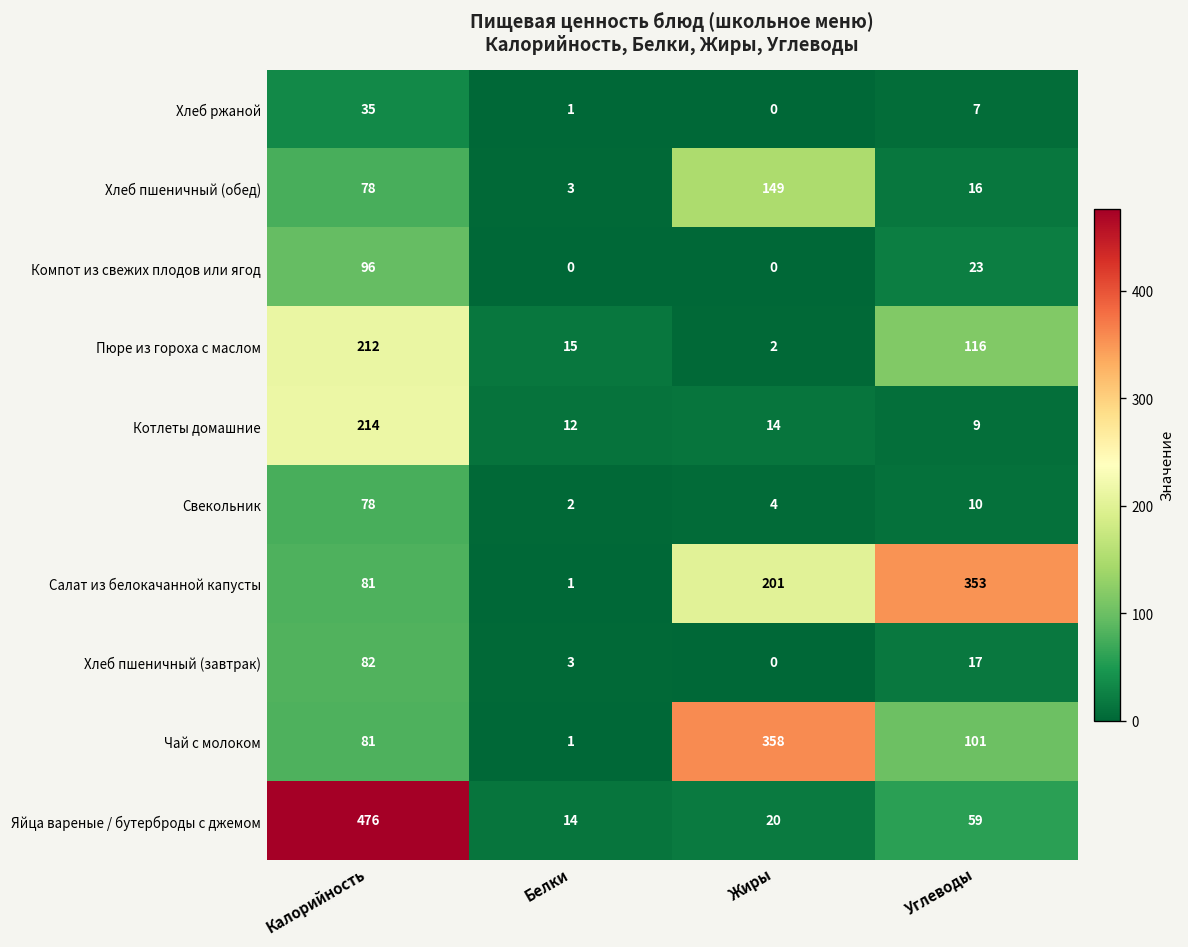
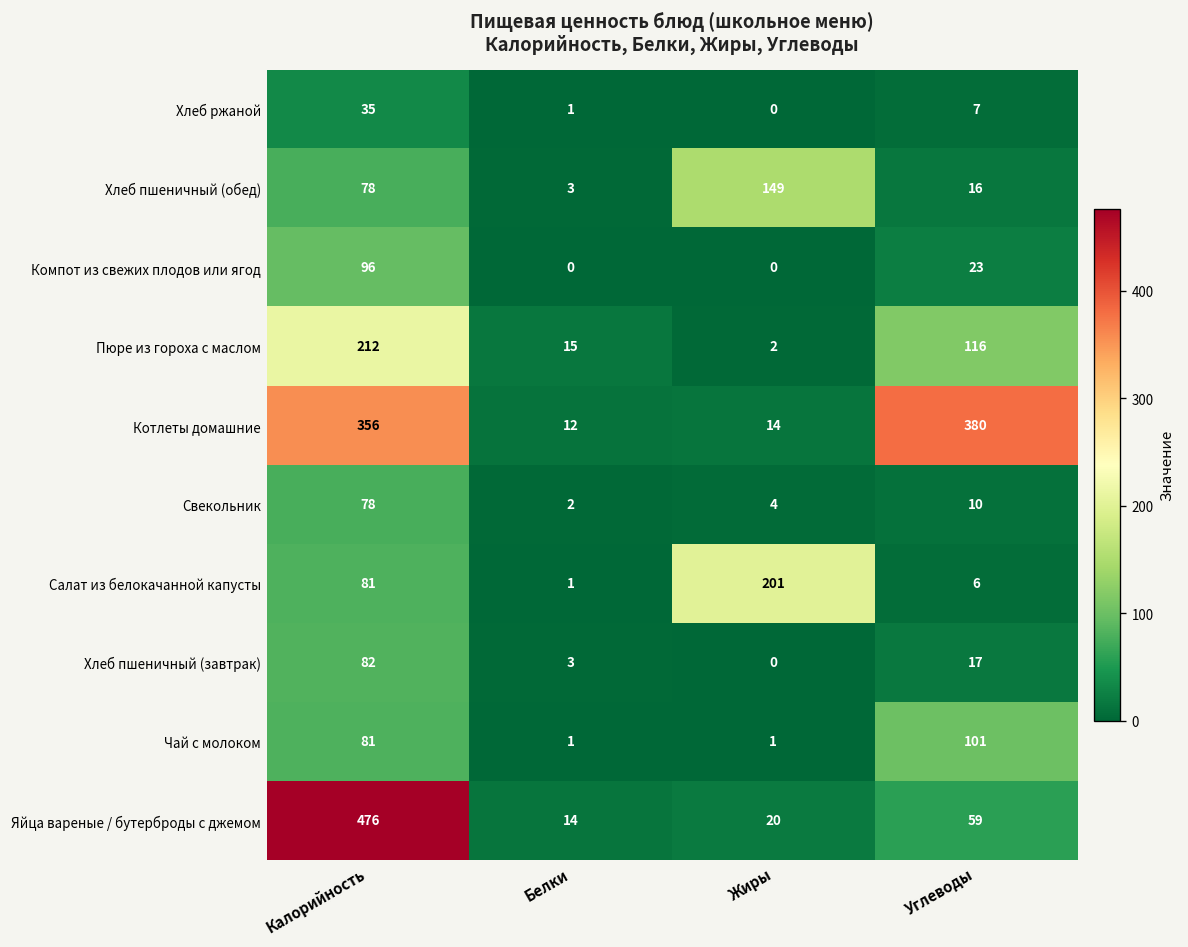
Котлеты домашние, Калорийность: 214 -> 356
Котлеты домашние, Углеводы: 9 -> 380
Салат из белокачанной капусты, Углеводы: 353 -> 6
Чай с молоком, Жиры: 358 -> 1
